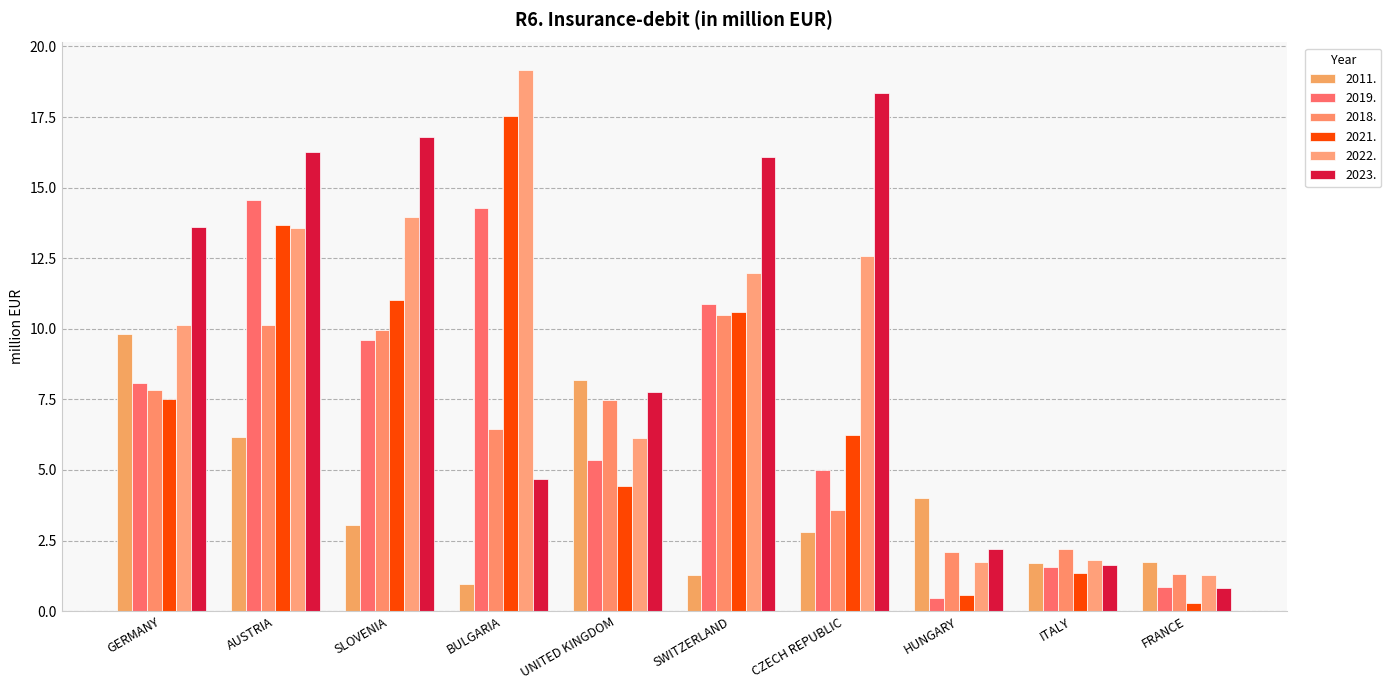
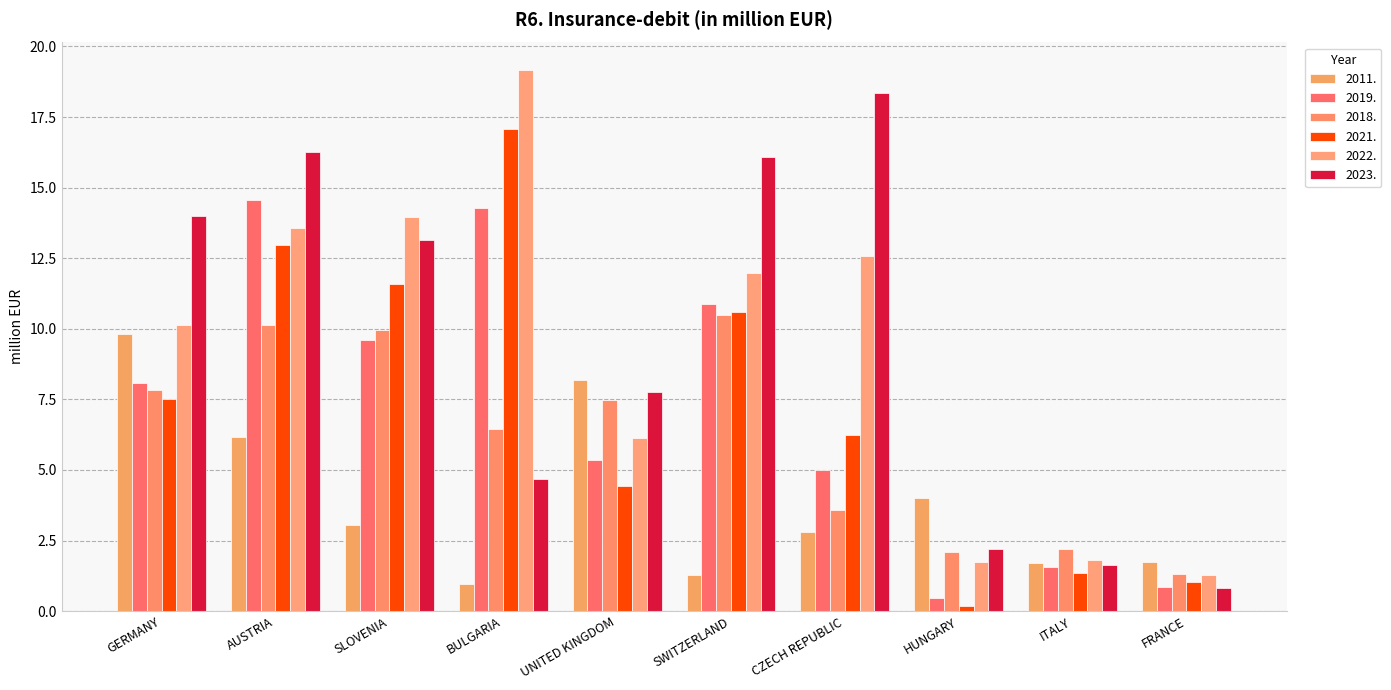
2023., GERMANY: 13.6 -> 14.0
2021., AUSTRIA: 13.7 -> 13.0
2021., SLOVENIA: 11.0 -> 11.6
2023., SLOVENIA: 16.8 -> 13.1
2021., BULGARIA: 17.5 -> 17.1
2021., HUNGARY: 0.6 -> 0.2
2021., FRANCE: 0.3 -> 1.0
